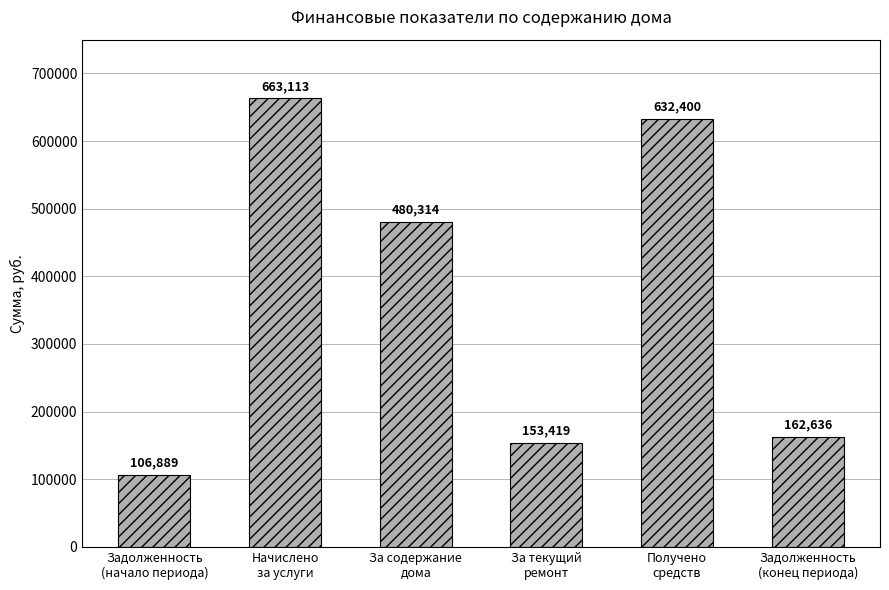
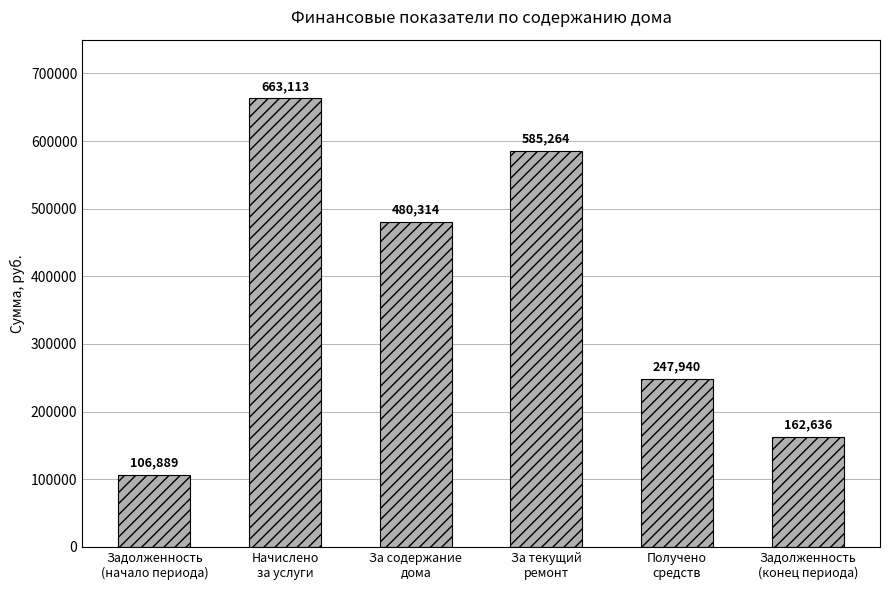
За текущий ремонт: 153,419 -> 585,264
Получено средств: 632,400 -> 247,940
